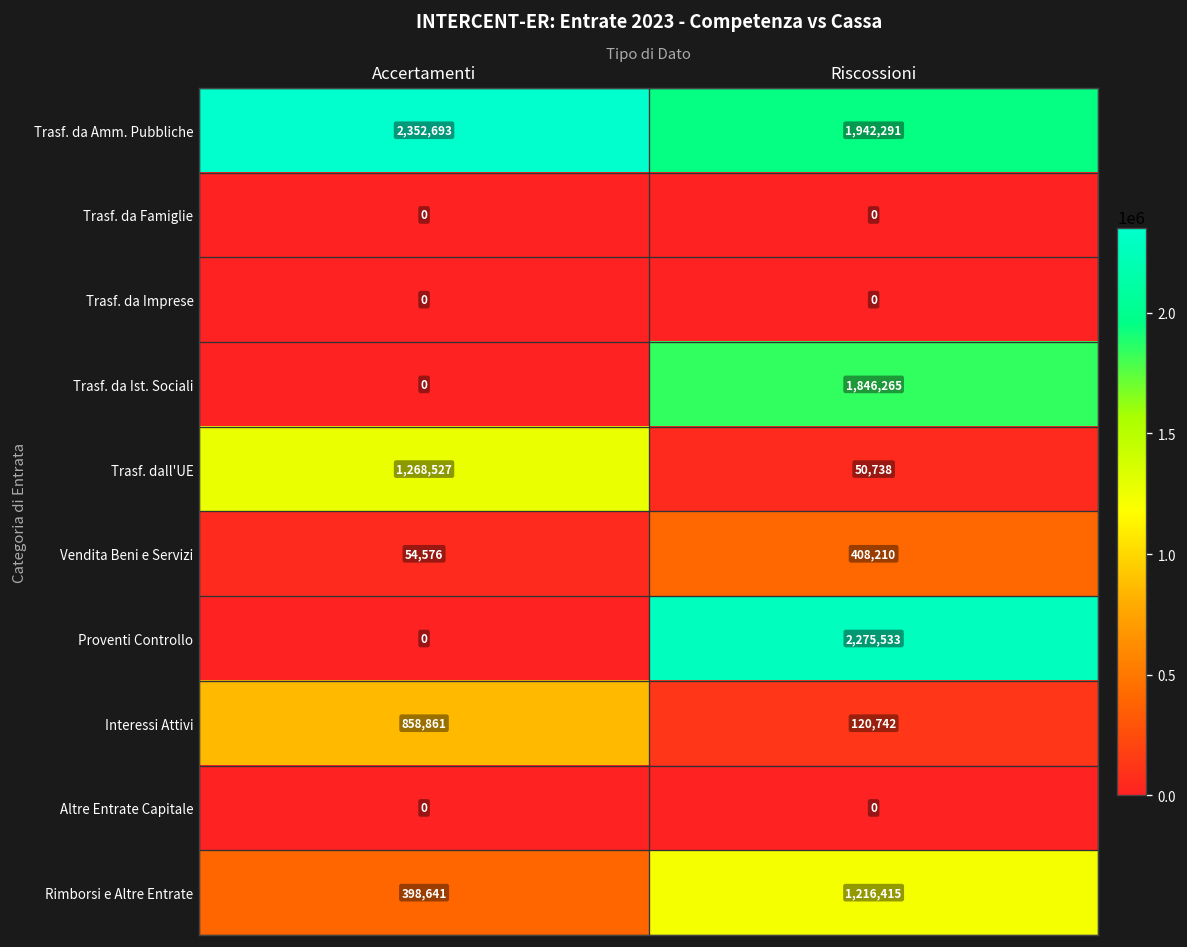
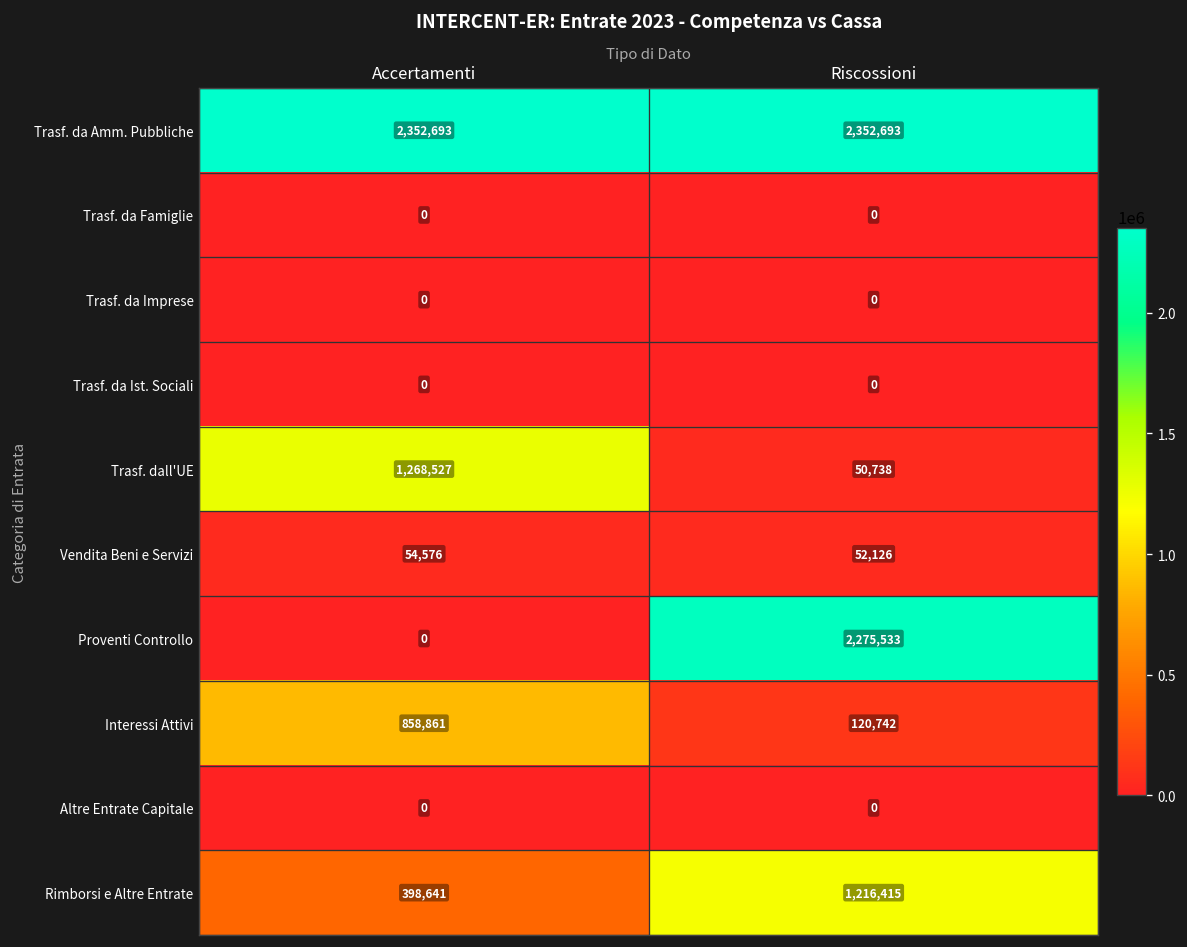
Trasf. da Amm. Pubbliche, Riscossioni: 1,942,291 -> 2,352,693
Trasf. da Ist. Sociali, Riscossioni: 1,846,265 -> 0
Vendita Beni e Servizi, Riscossioni: 408,210 -> 52,126
